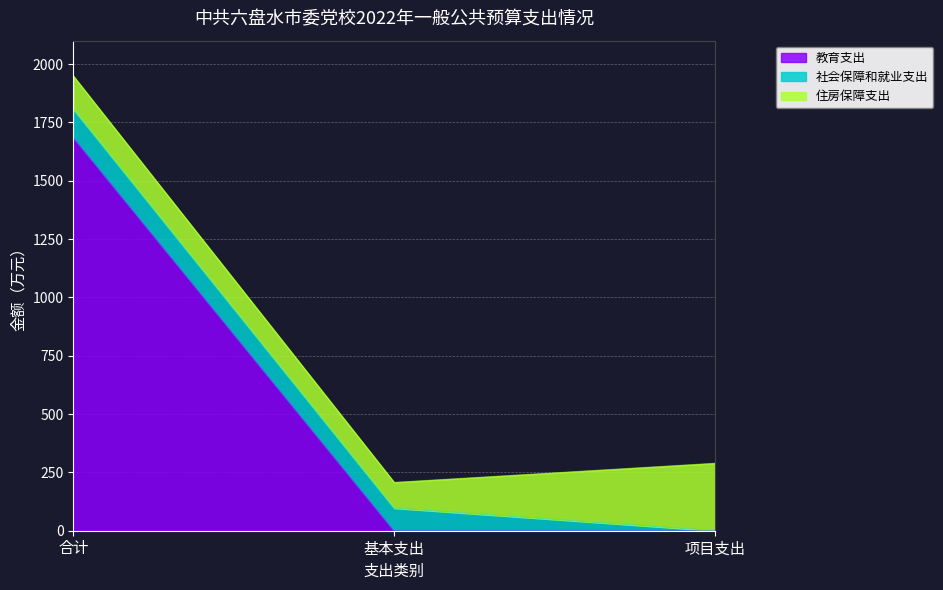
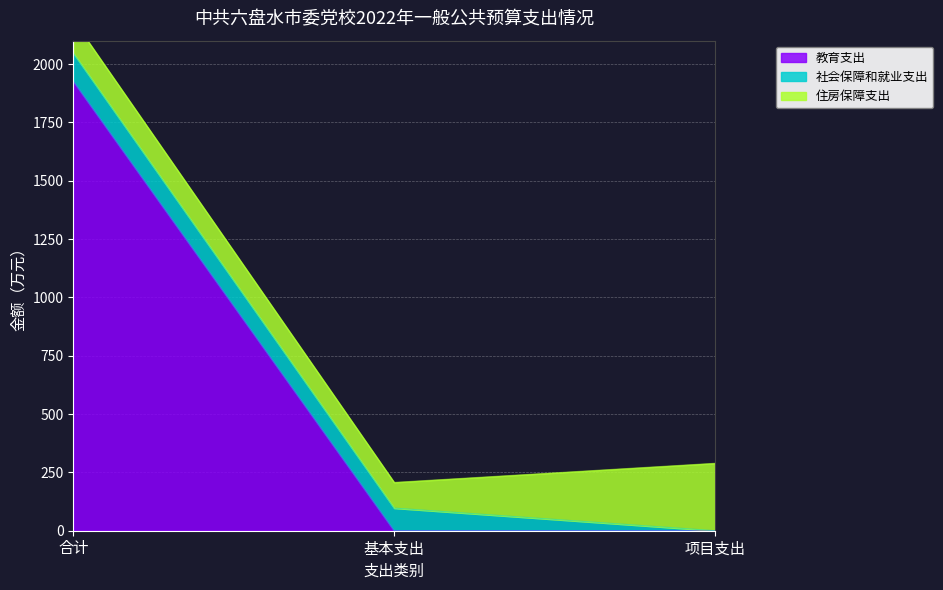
教育支出, 合计: 1690 -> 1930
